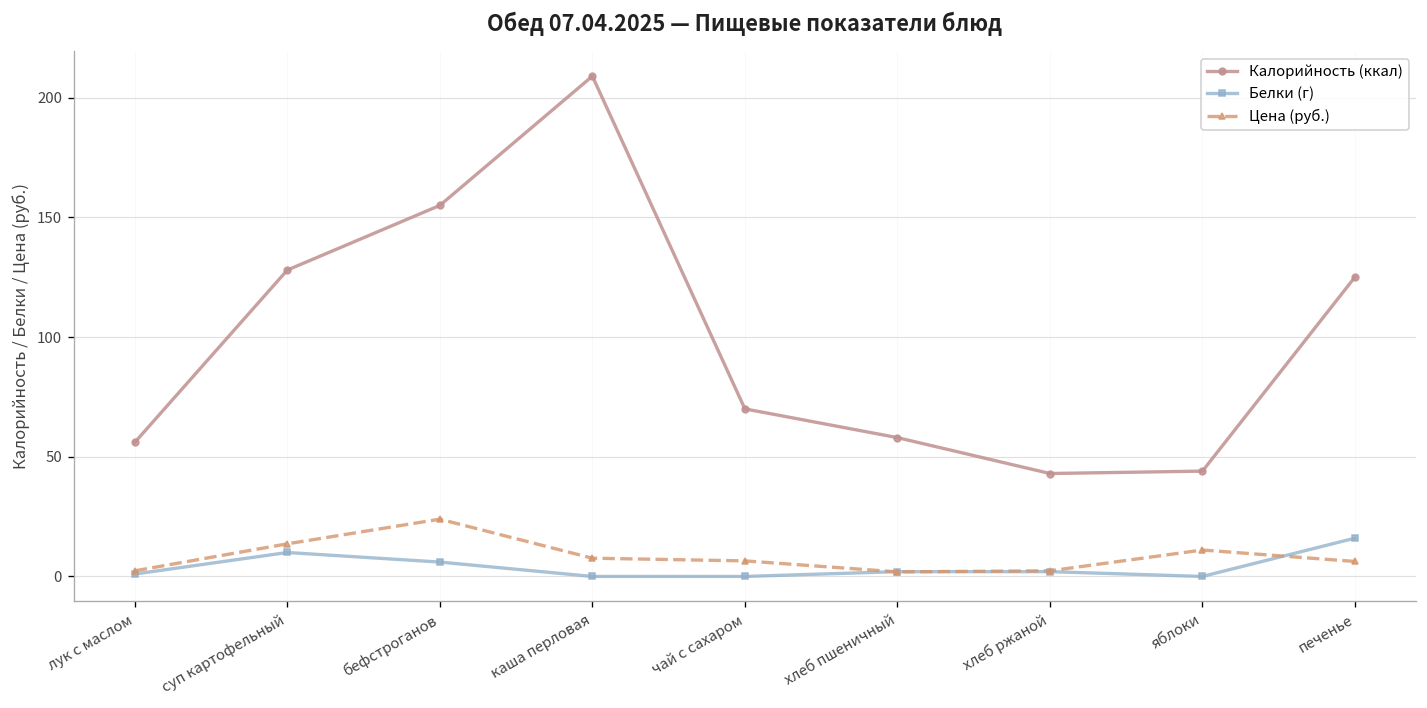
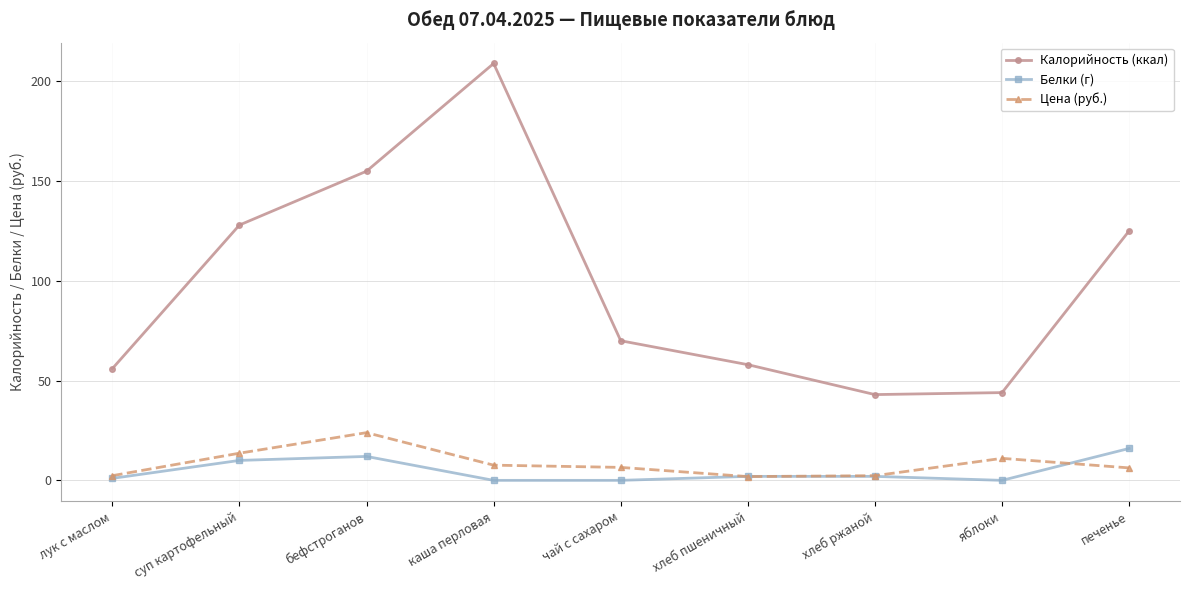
Белки (г), бефстроганов: 6 -> 12
